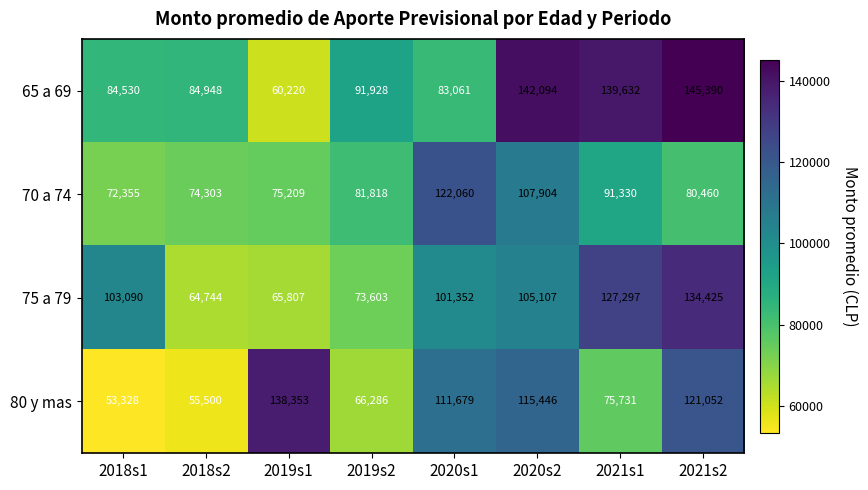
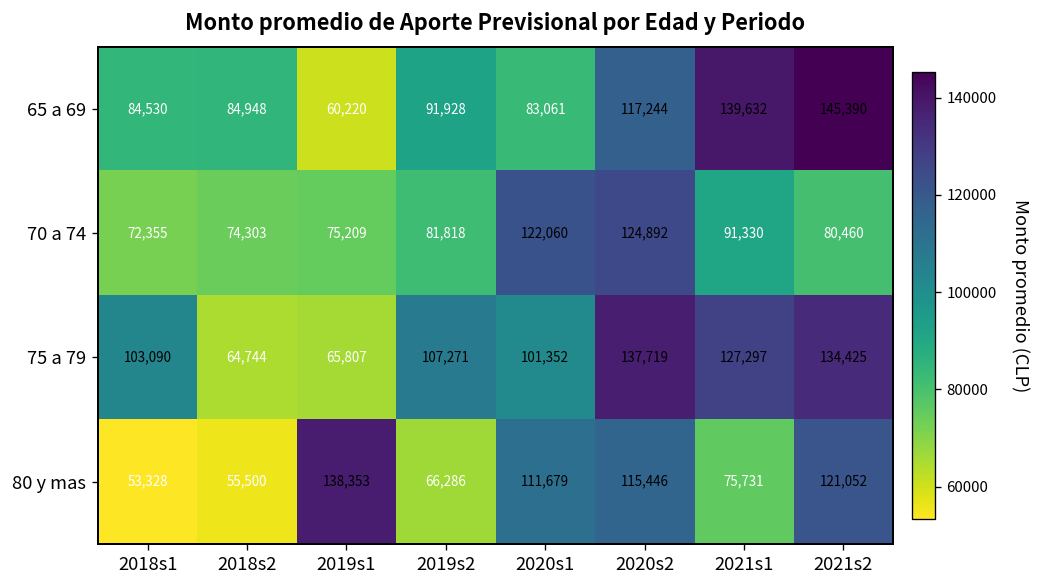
65 a 69, 2020s2: 142,094 -> 117,244
70 a 74, 2020s2: 107,904 -> 124,892
75 a 79, 2019s2: 73,603 -> 107,271
75 a 79, 2020s2: 105,107 -> 137,719
